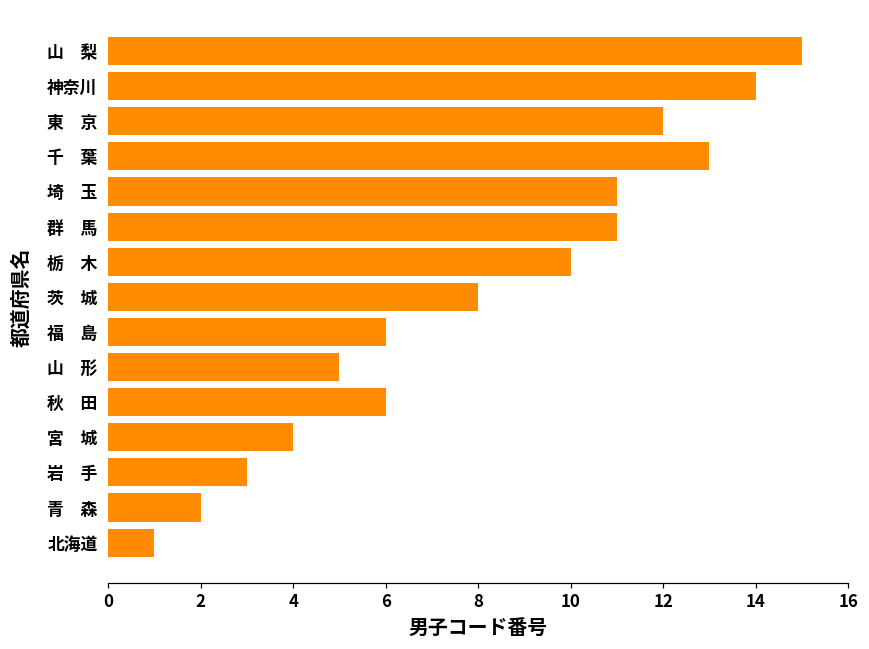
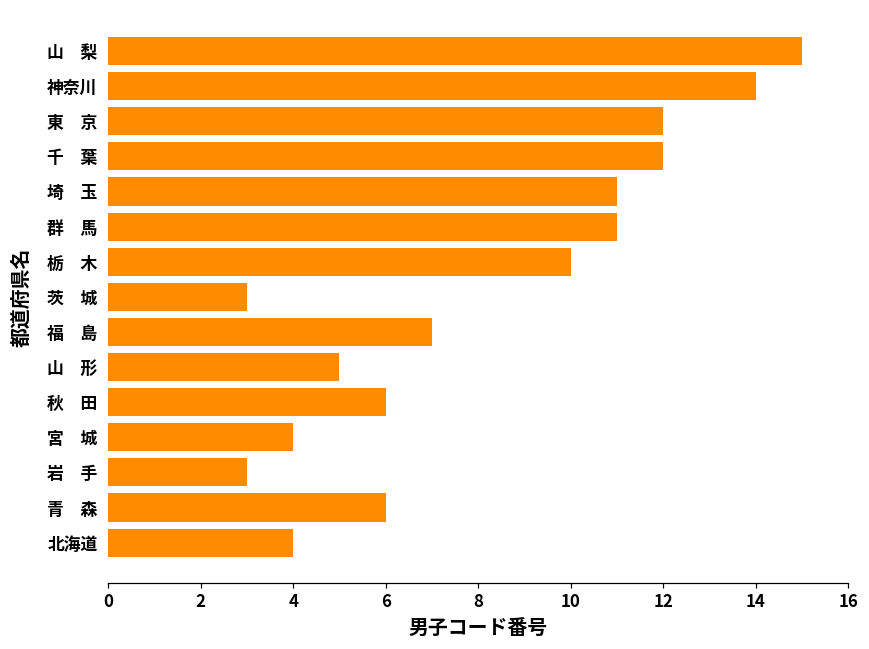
千 葉: 13 -> 12
茨 城: 8 -> 3
福 島: 6 -> 7
青 森: 2 -> 6
北海道: 1 -> 4
